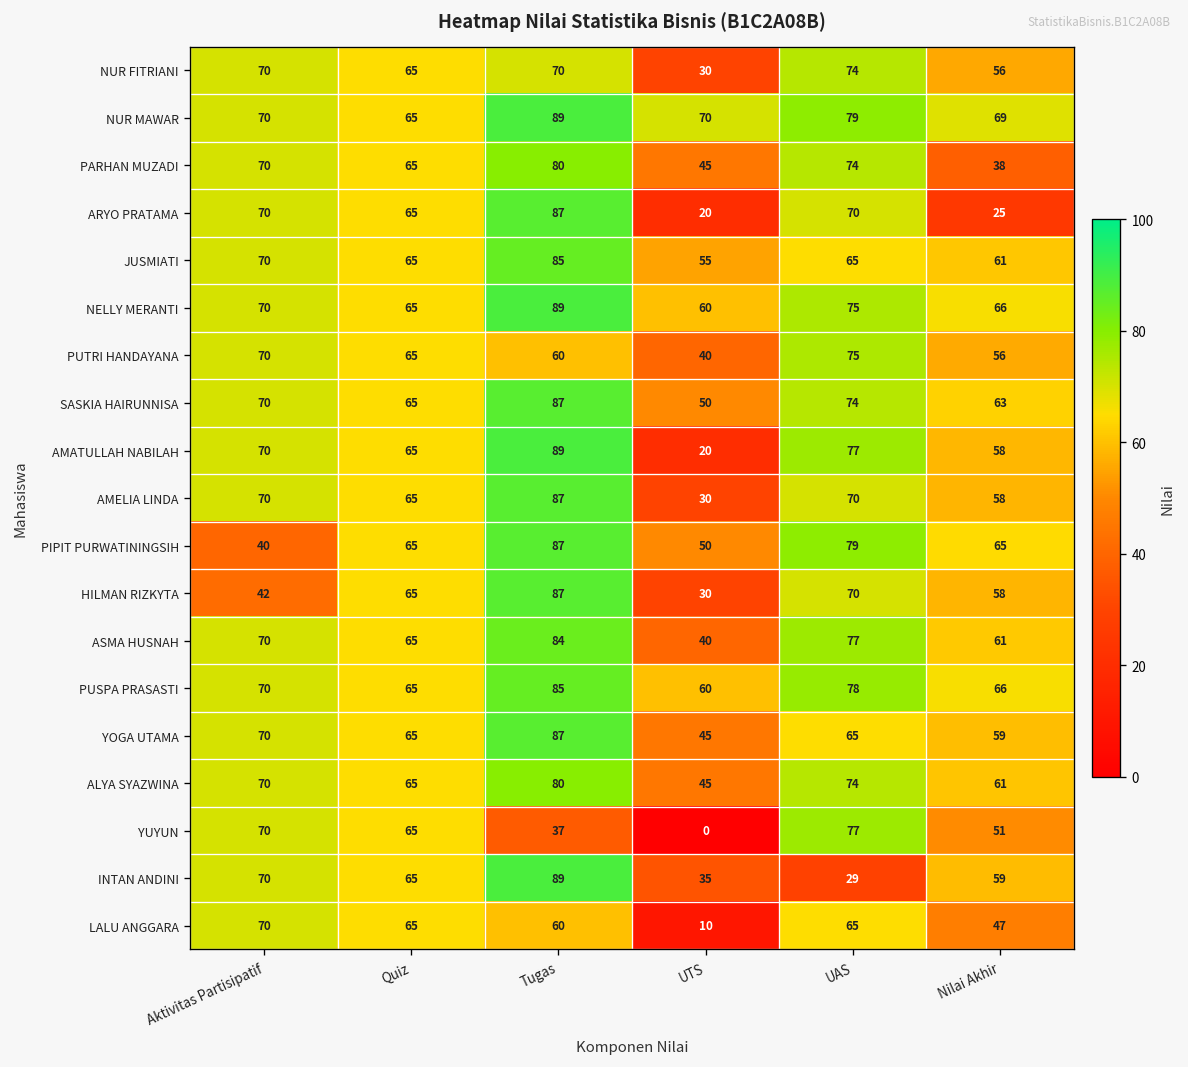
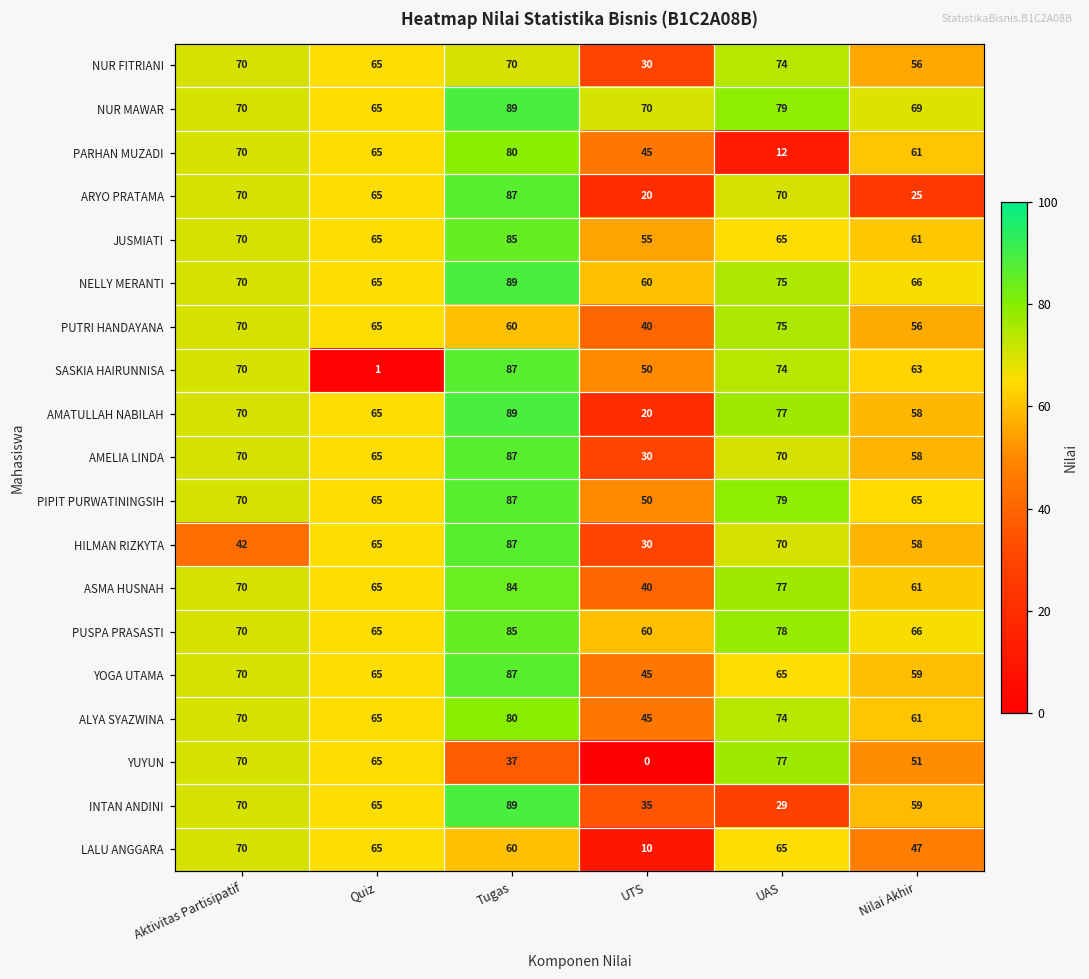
PARHAN MUZADI, UAS: 74 -> 12
PARHAN MUZADI, Nilai Akhir: 38 -> 61
SASKIA HAIRUNNISA, Quiz: 65 -> 1
PIPIT PURWATININGSIH, Aktivitas Partisipatif: 40 -> 70
